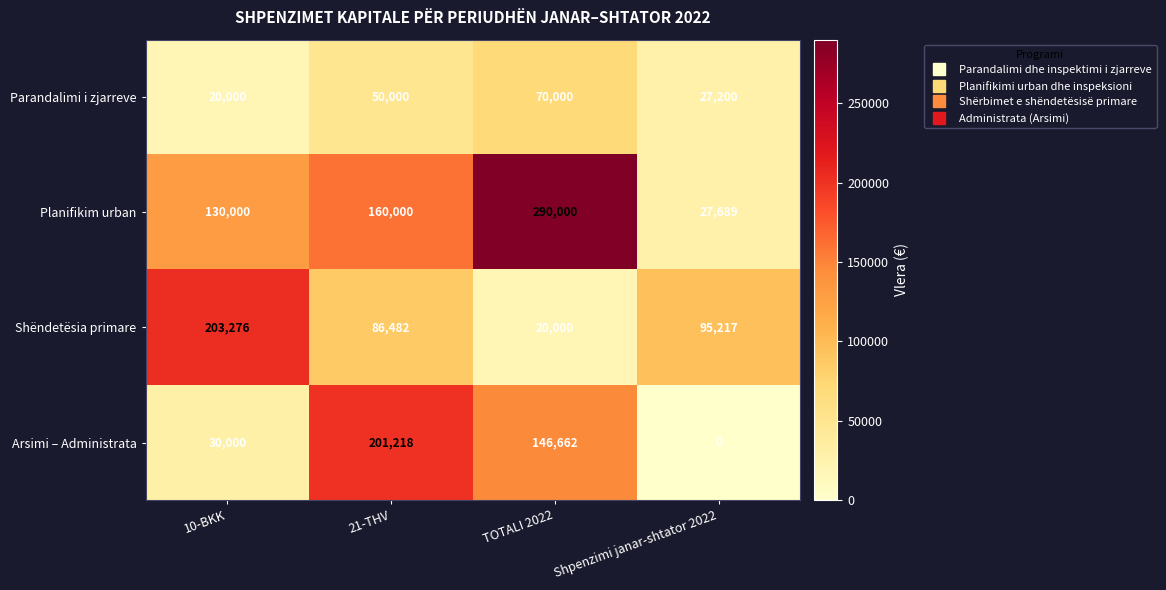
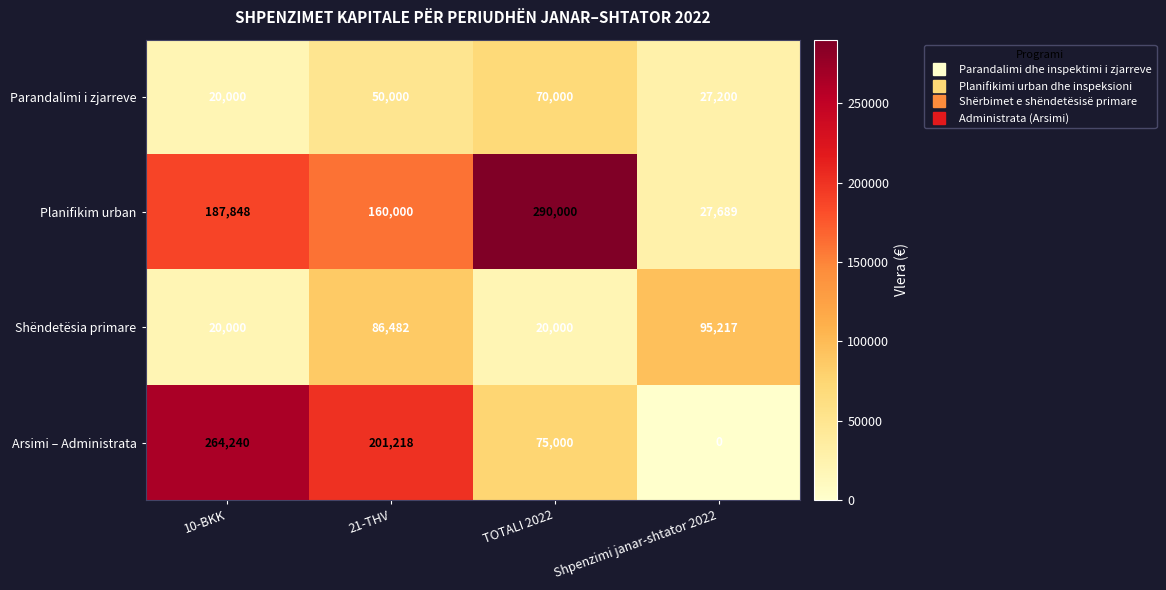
Planifikim urban, 10-BKK: 130,000 -> 187,848
Shëndetësia primare, 10-BKK: 203,276 -> 20,000
Arsimi – Administrata, 10-BKK: 30,000 -> 264,240
Arsimi – Administrata, TOTALI 2022: 146,662 -> 75,000
